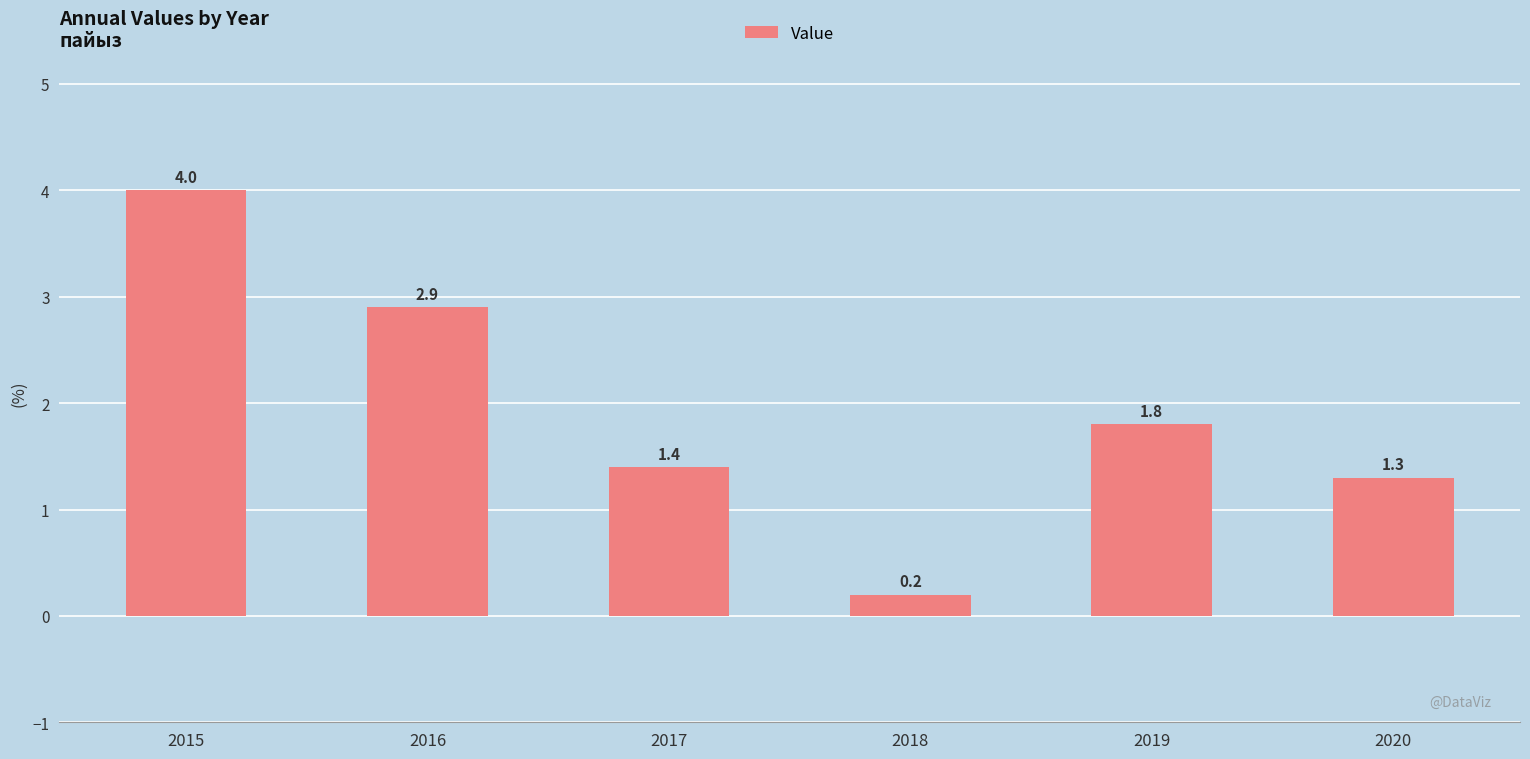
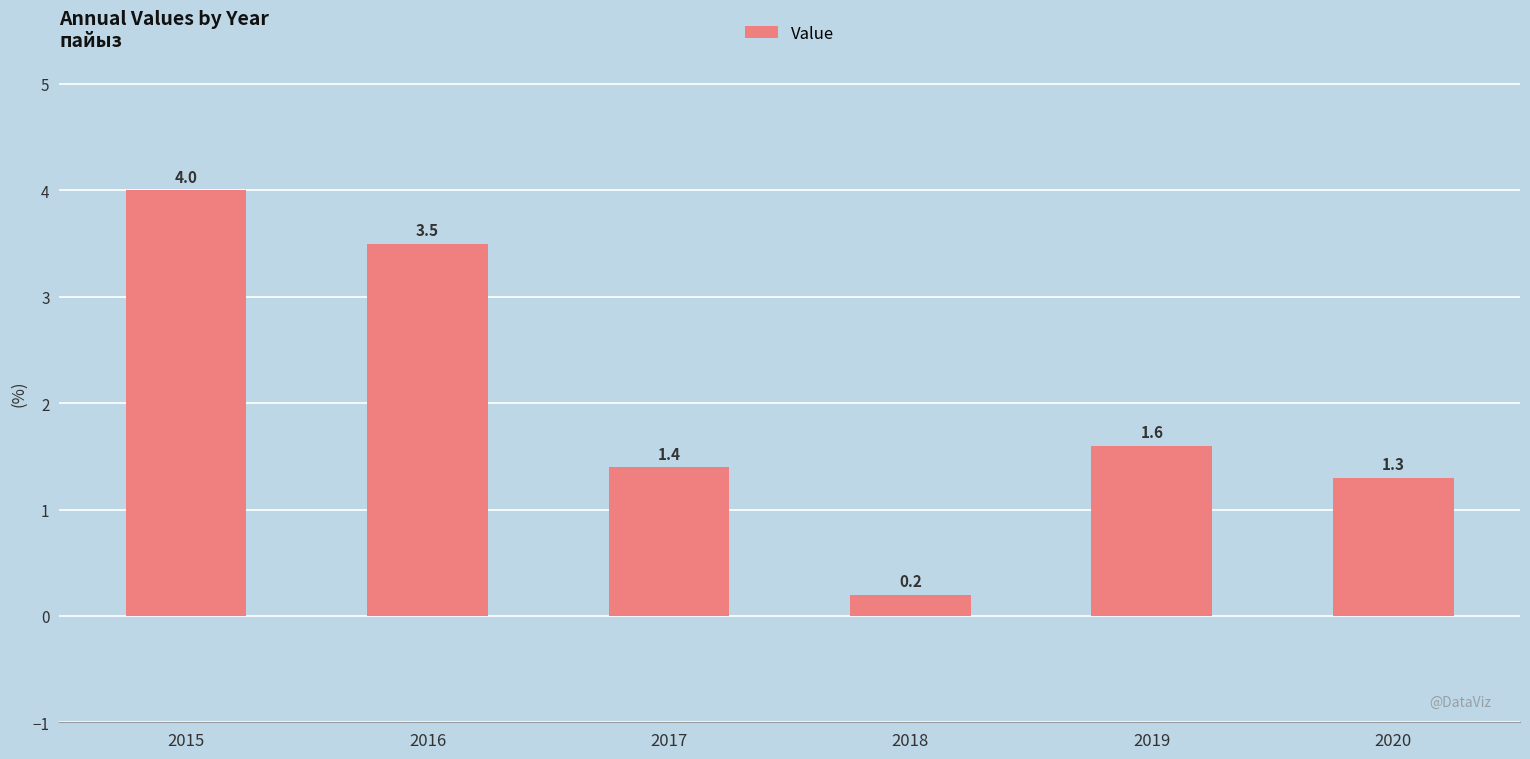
2016: 2.9 -> 3.5
2019: 1.8 -> 1.6
